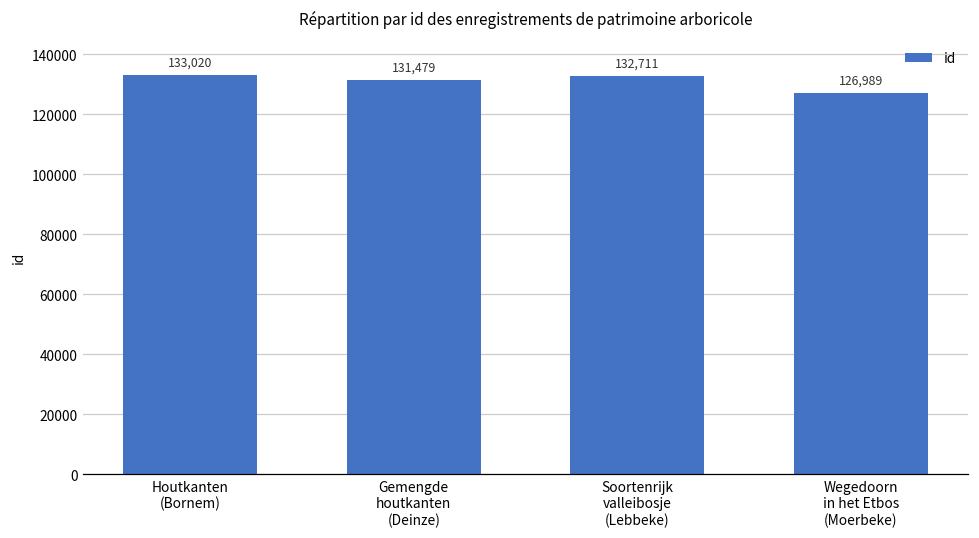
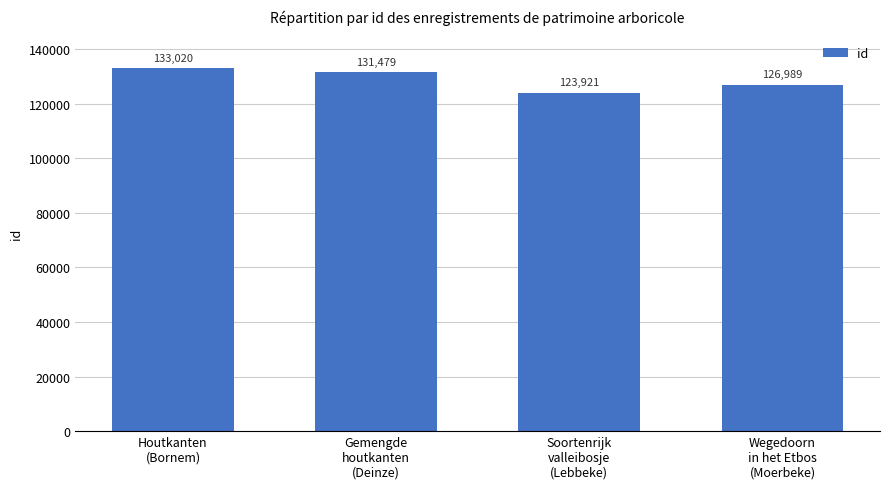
Soortenrijk valleibosje (Lebbeke): 132,711 -> 123,921
